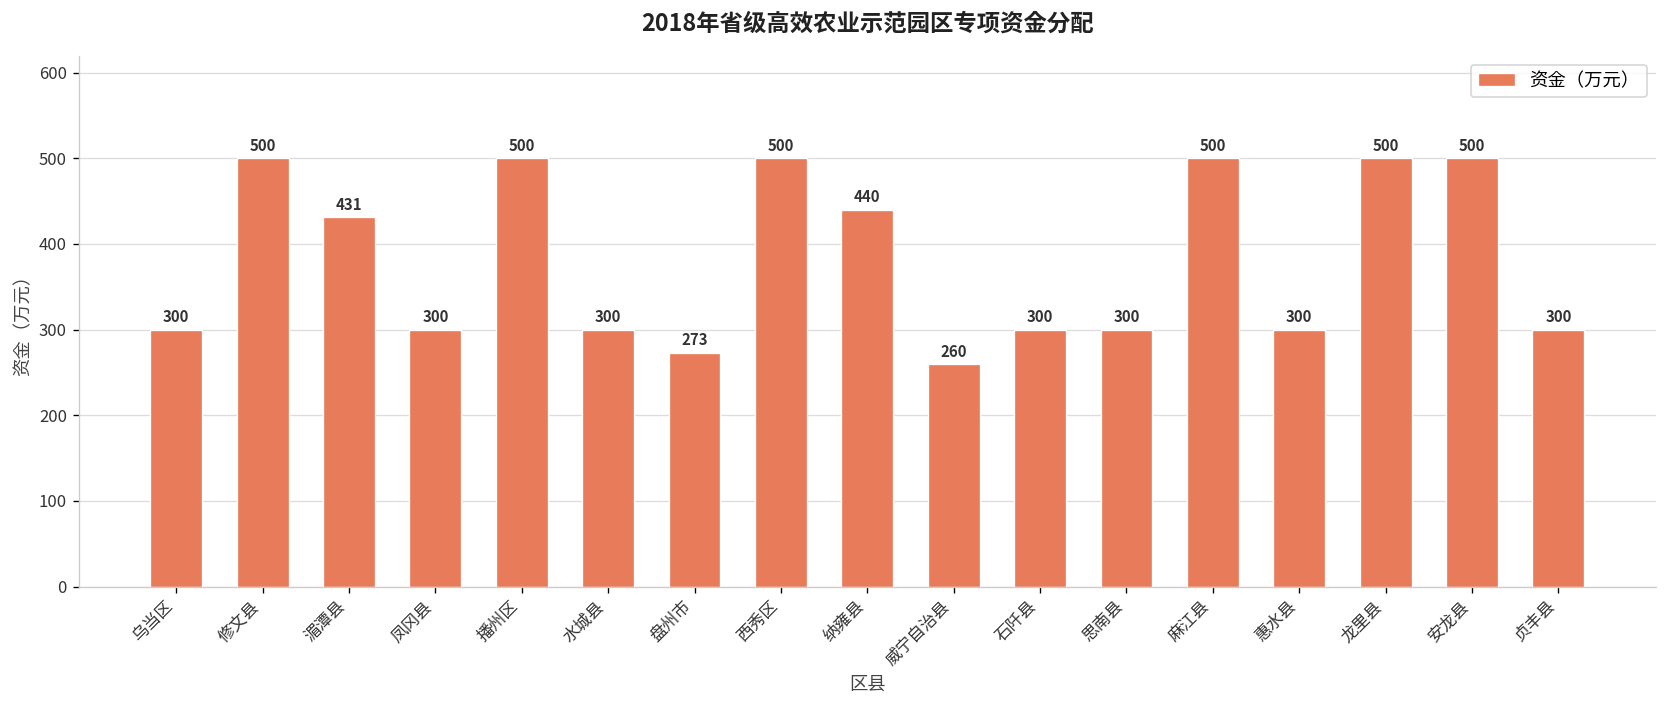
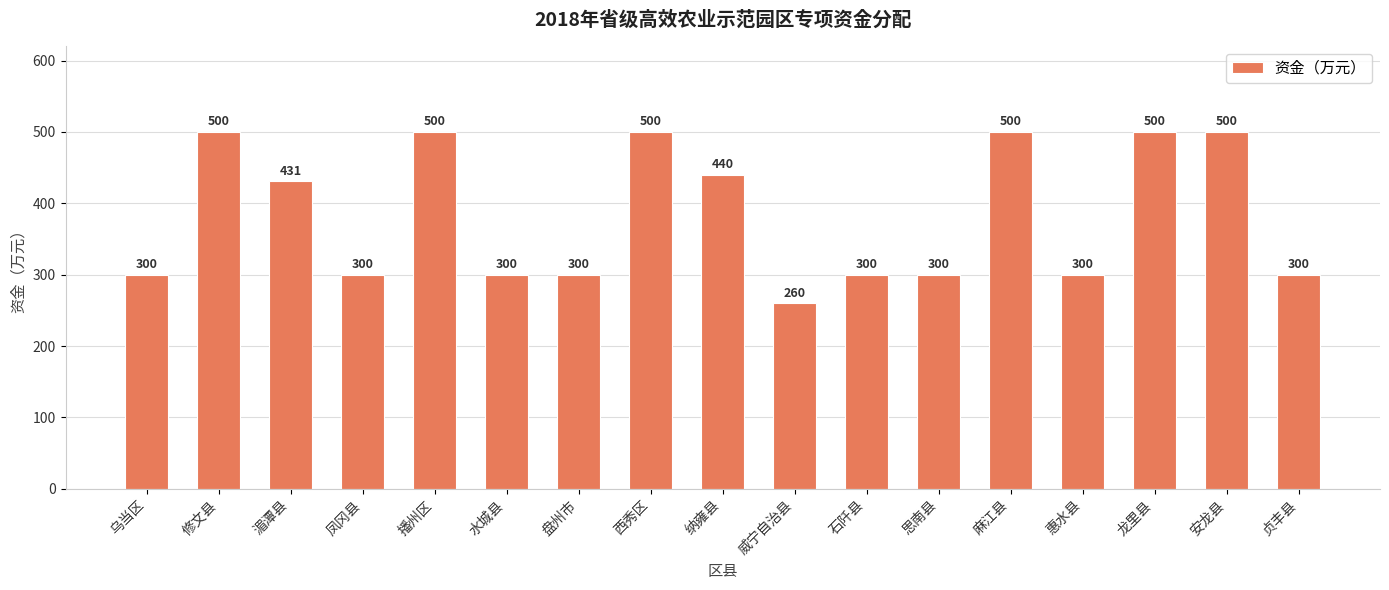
盘州市: 273 -> 300
